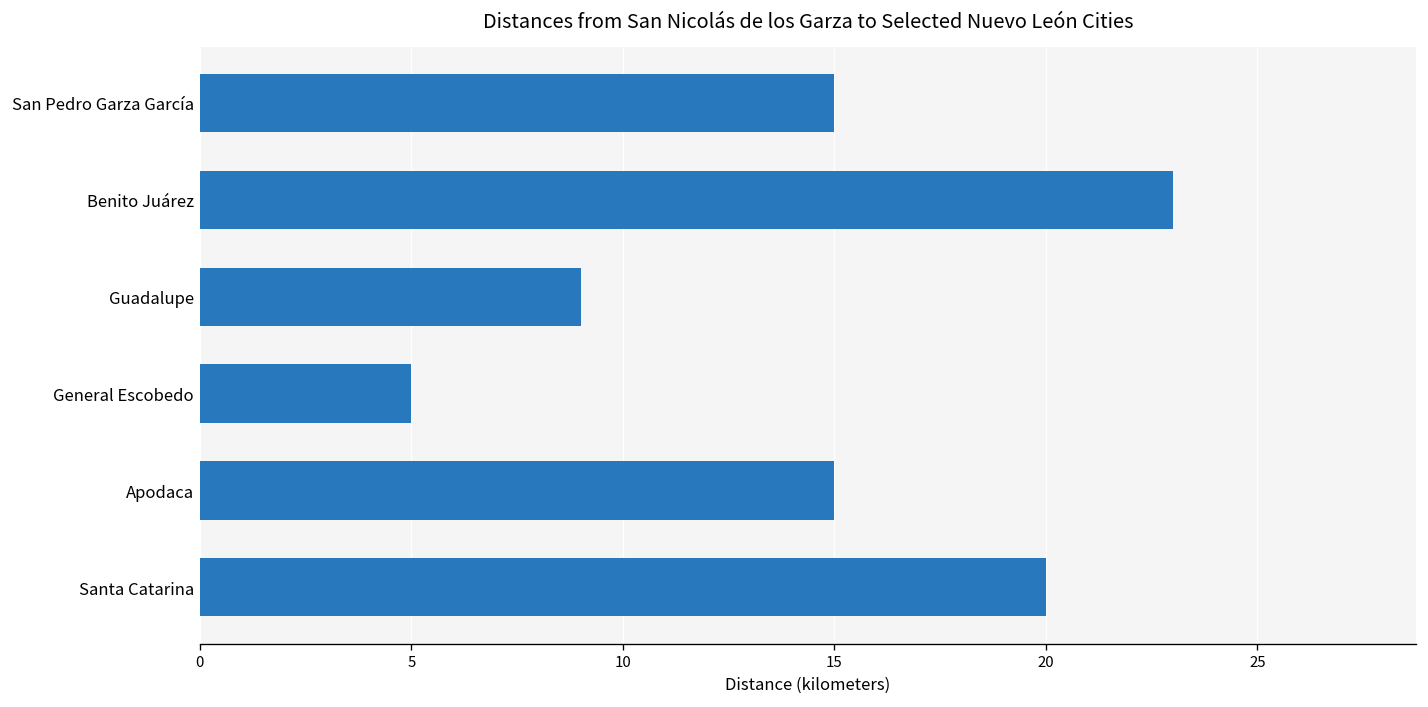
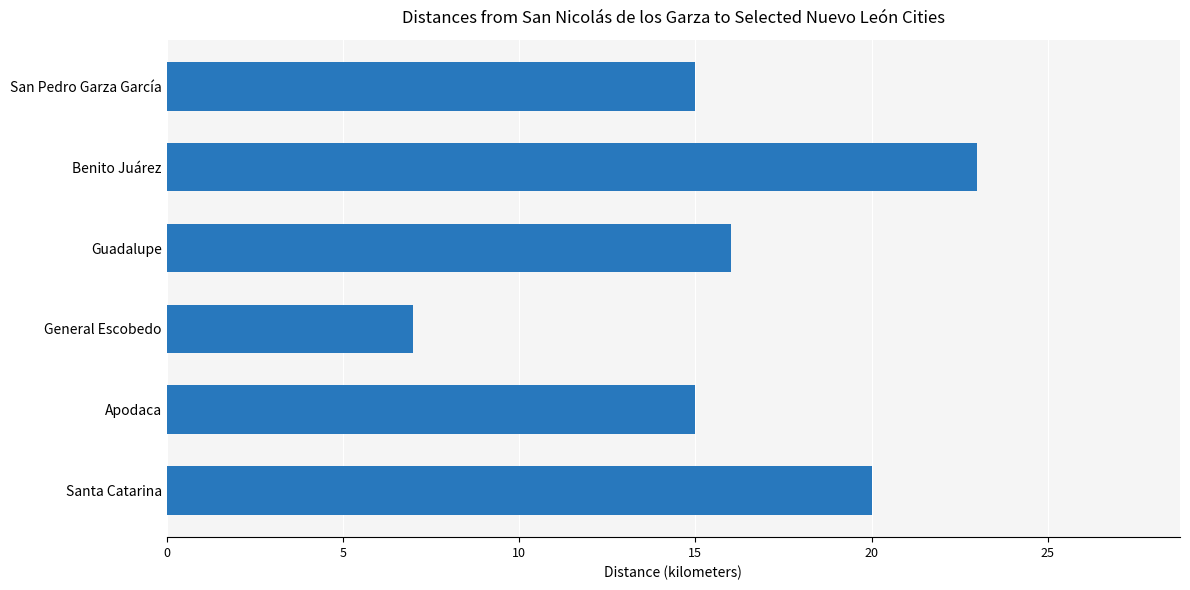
Guadalupe: 9 -> 16
General Escobedo: 5 -> 7
